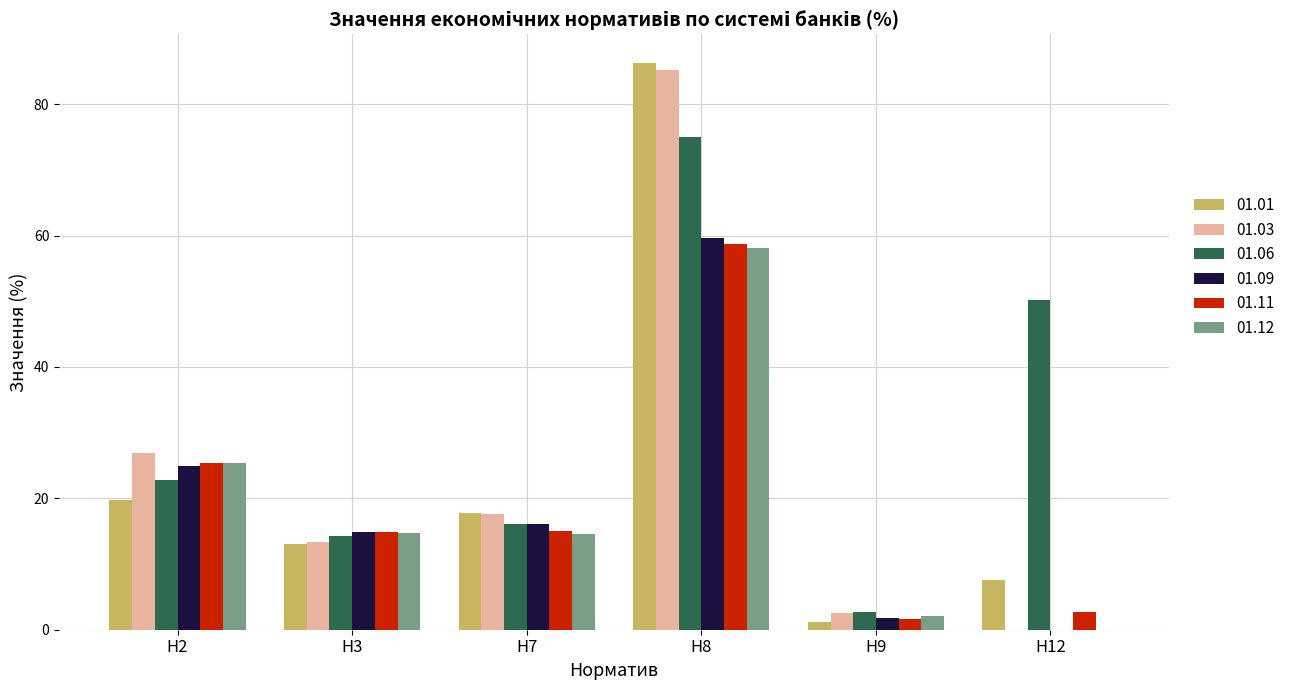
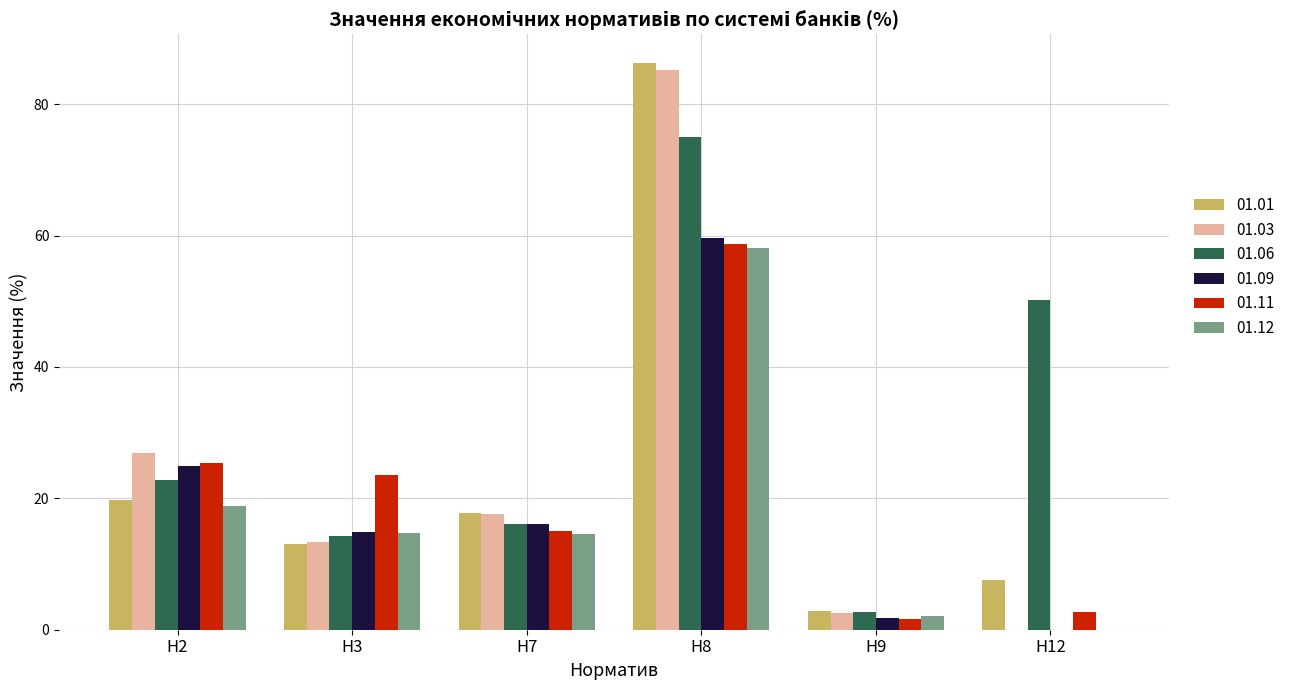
01.12, Н2: 25 -> 19
01.11, Н3: 15 -> 24
01.01, Н9: 1 -> 3
